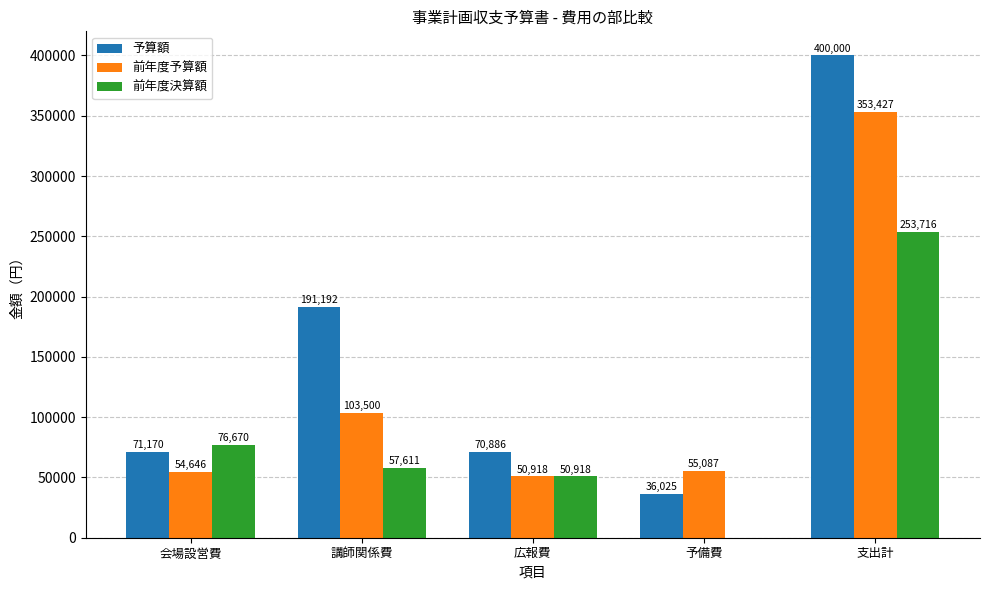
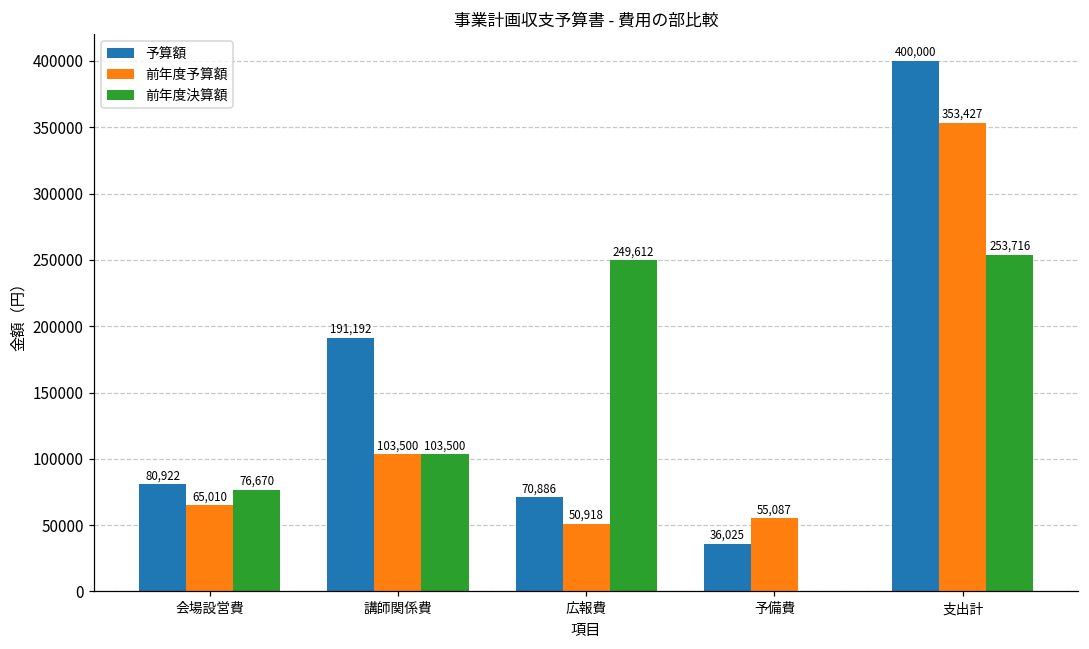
予算額, 会場設営費: 71,170 -> 80,922
前年度予算額, 会場設営費: 54,646 -> 65,010
前年度決算額, 講師関係費: 57,611 -> 103,500
前年度決算額, 広報費: 50,918 -> 249,612
